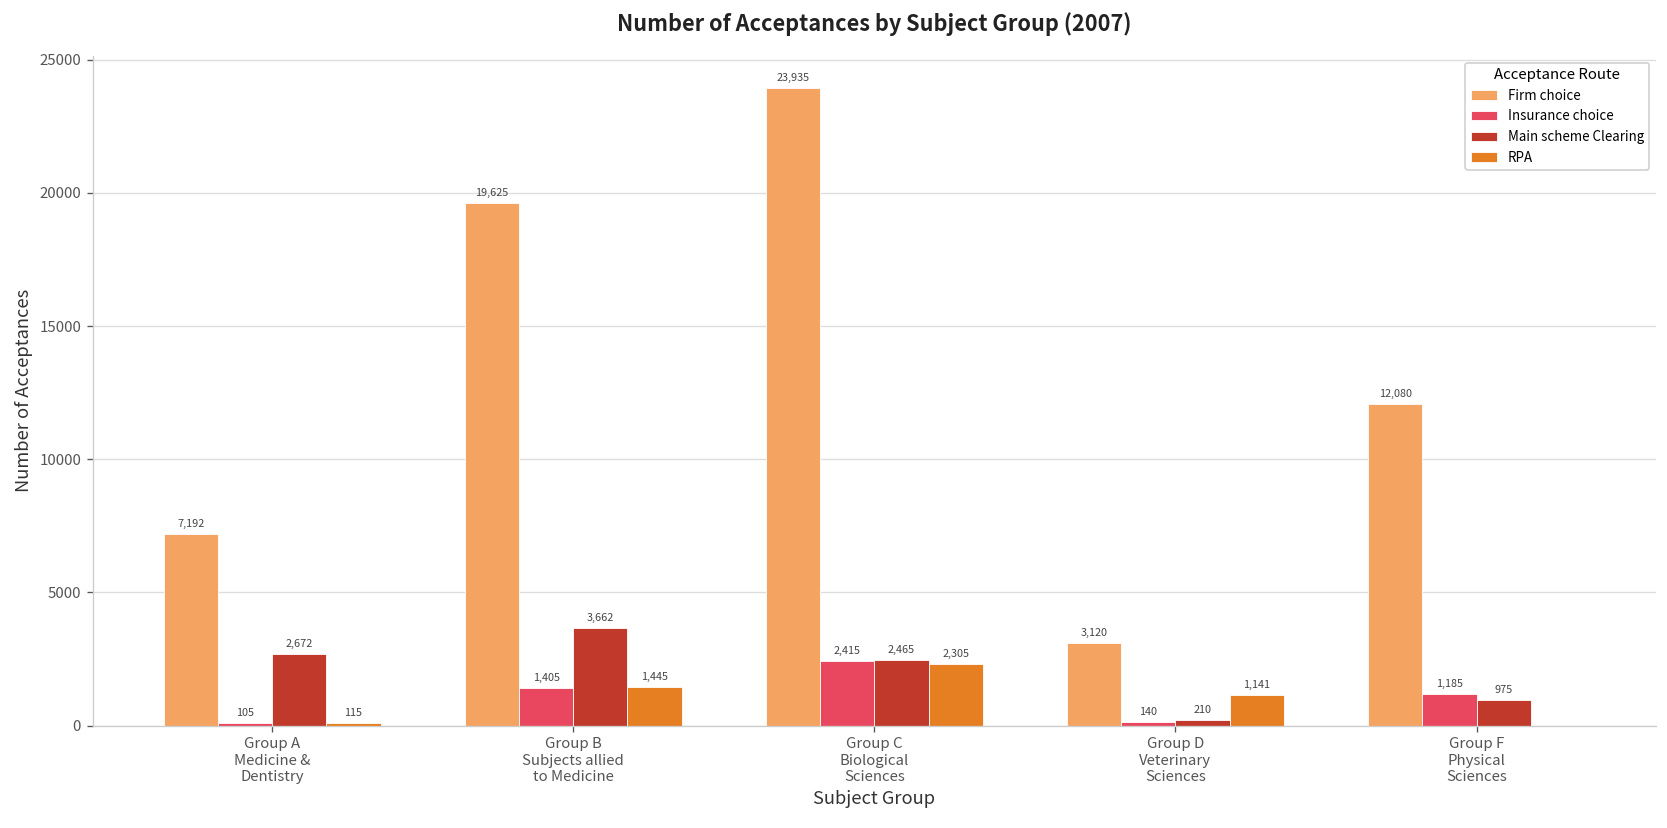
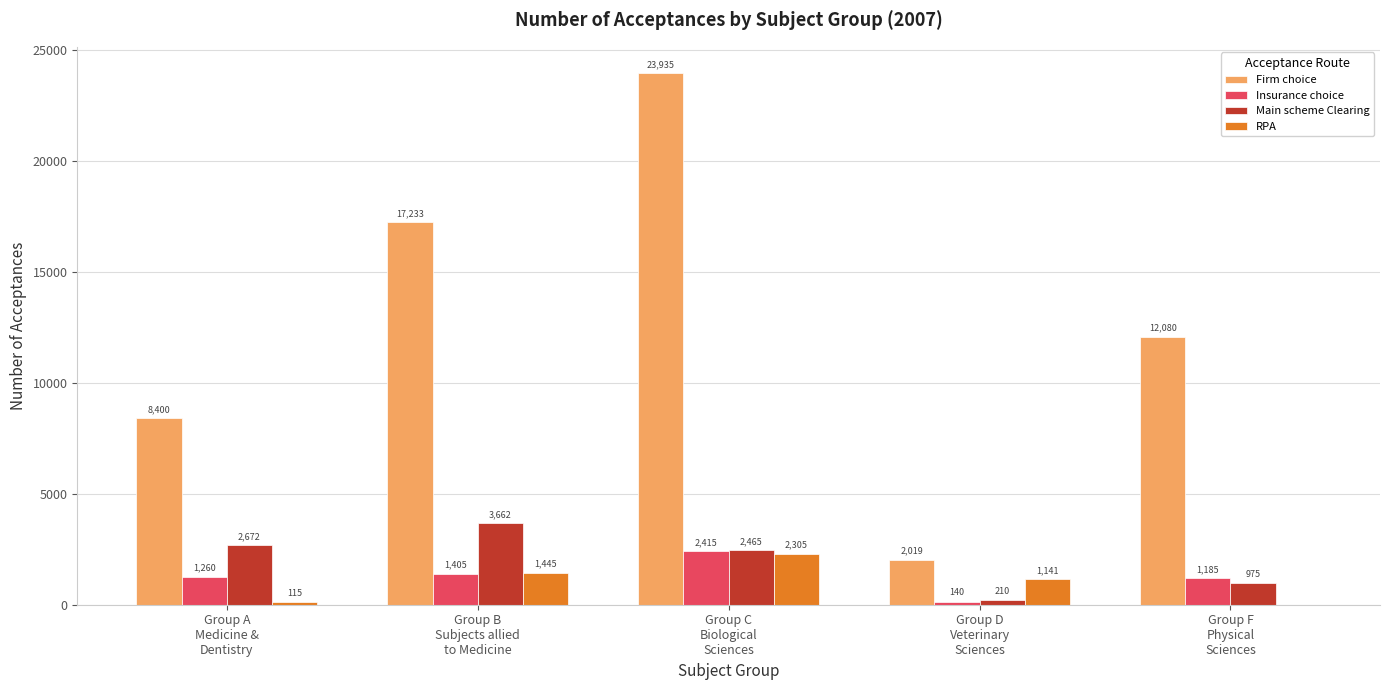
Firm choice, Group A Medicine & Dentistry: 7,192 -> 8,400
Insurance choice, Group A Medicine & Dentistry: 105 -> 1,260
Firm choice, Group B Subjects allied to Medicine: 19,625 -> 17,233
Firm choice, Group D Veterinary Sciences: 3,120 -> 2,019
